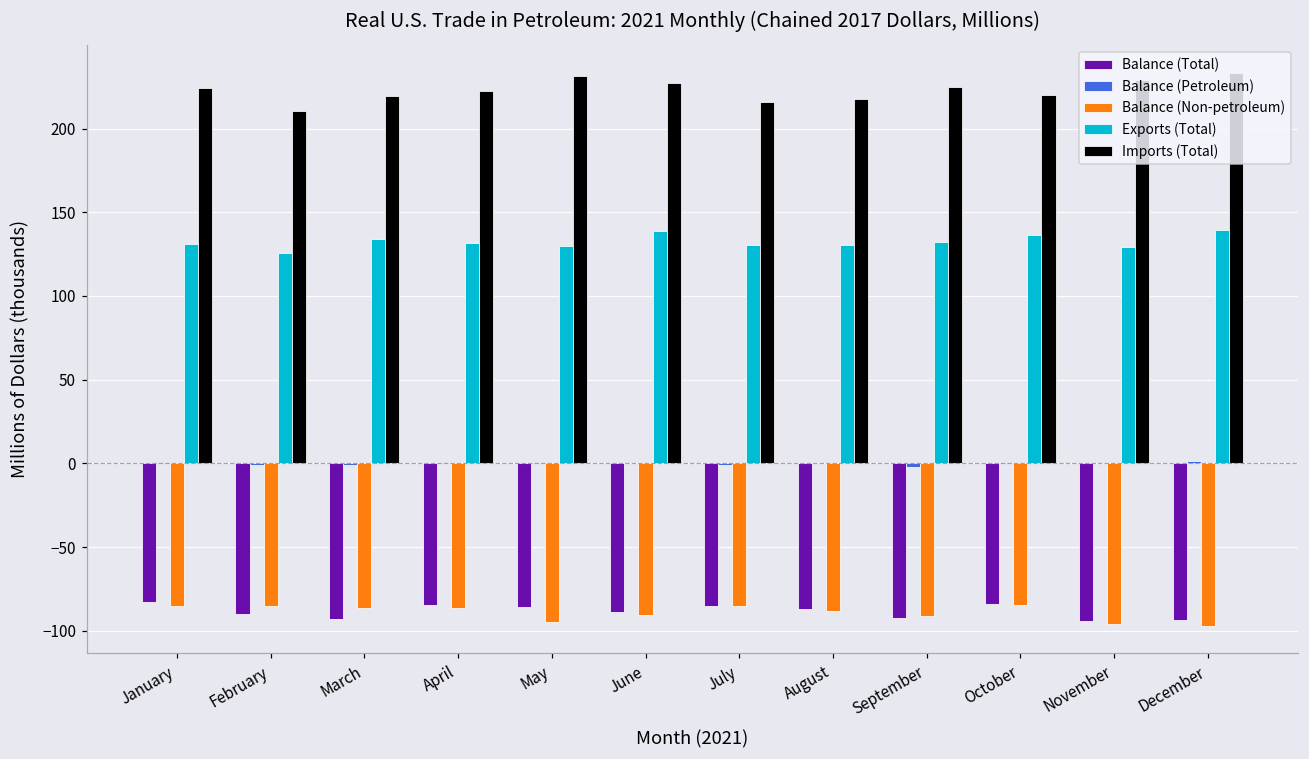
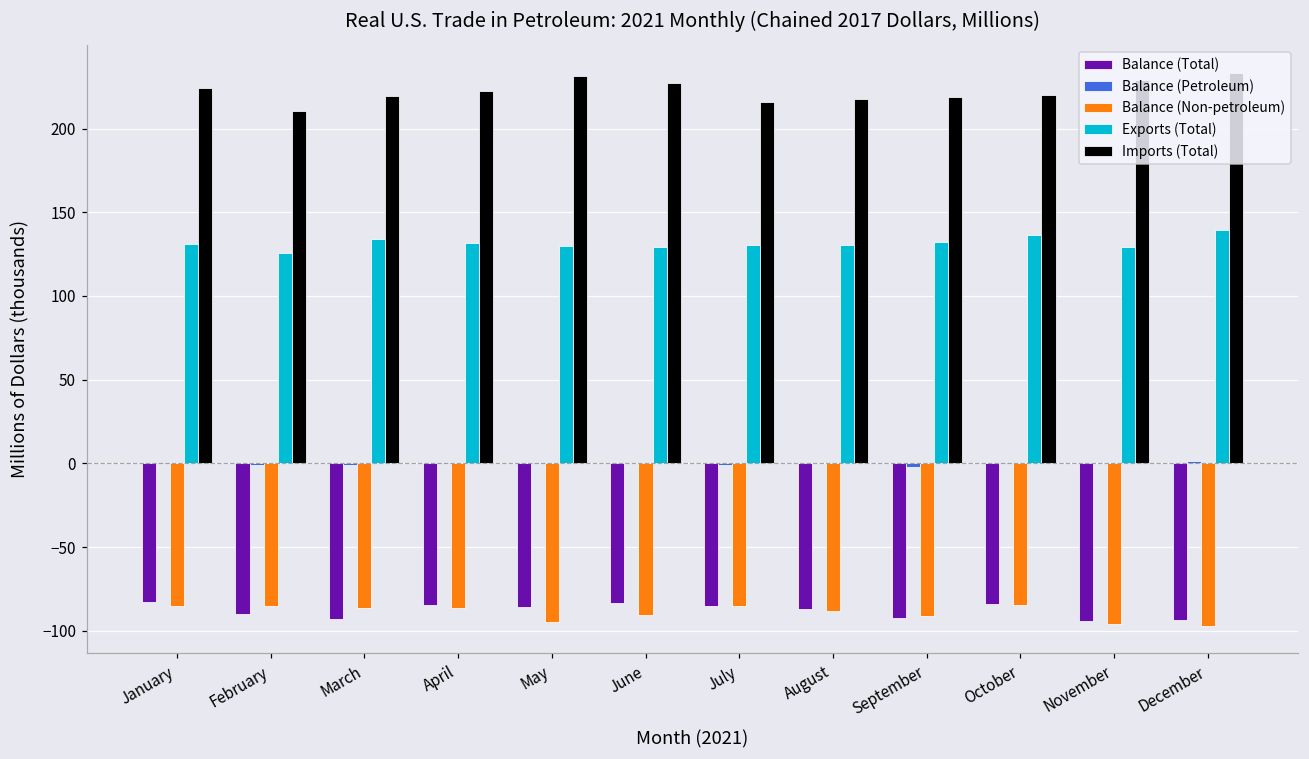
Balance (Total), June: -89 -> -83
Exports (Total), June: 139 -> 129
Imports (Total), September: 225 -> 219
